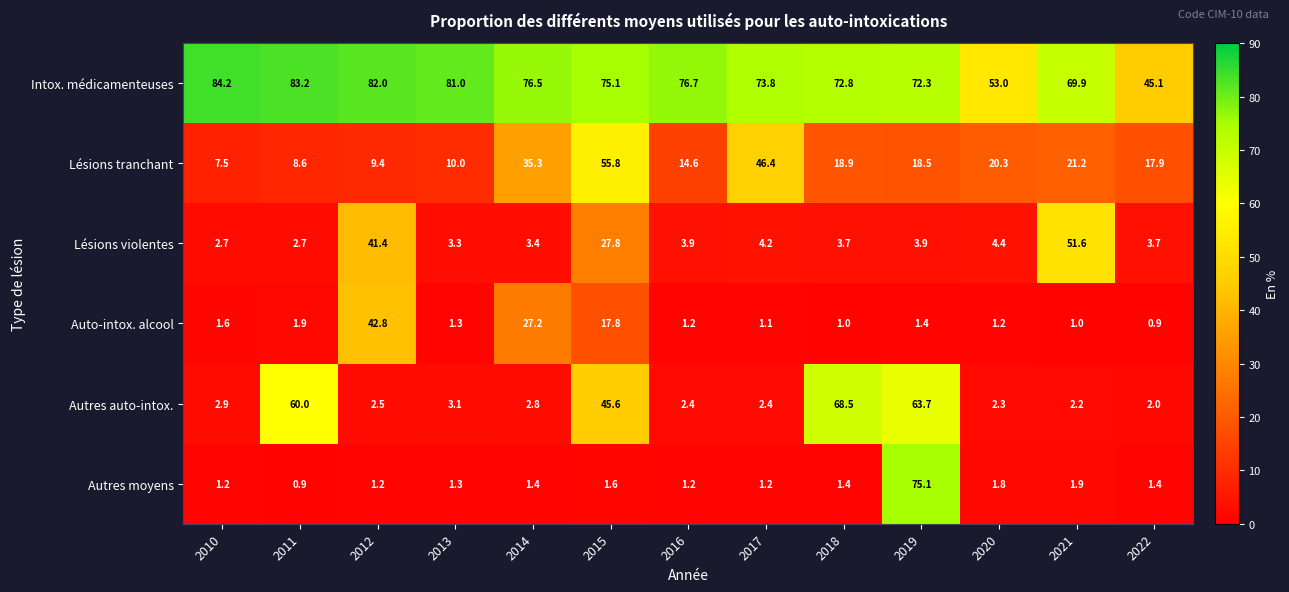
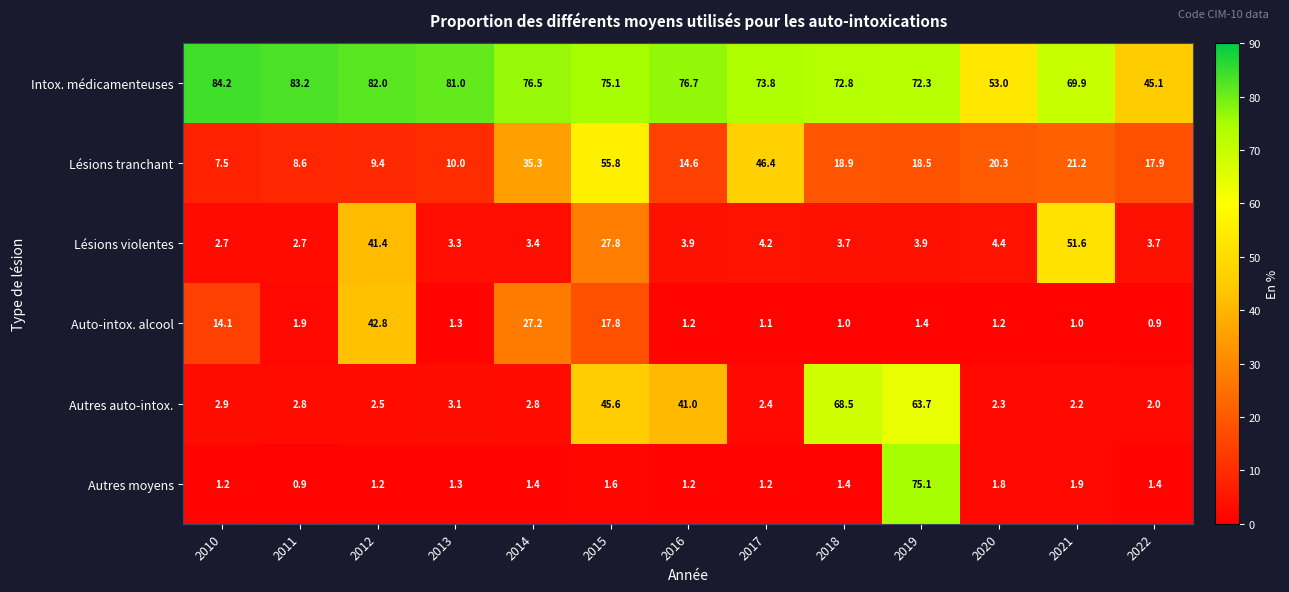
Auto-intox. alcool, 2010: 1.6 -> 14.1
Autres auto-intox., 2011: 60.0 -> 2.8
Autres auto-intox., 2016: 2.4 -> 41.0
